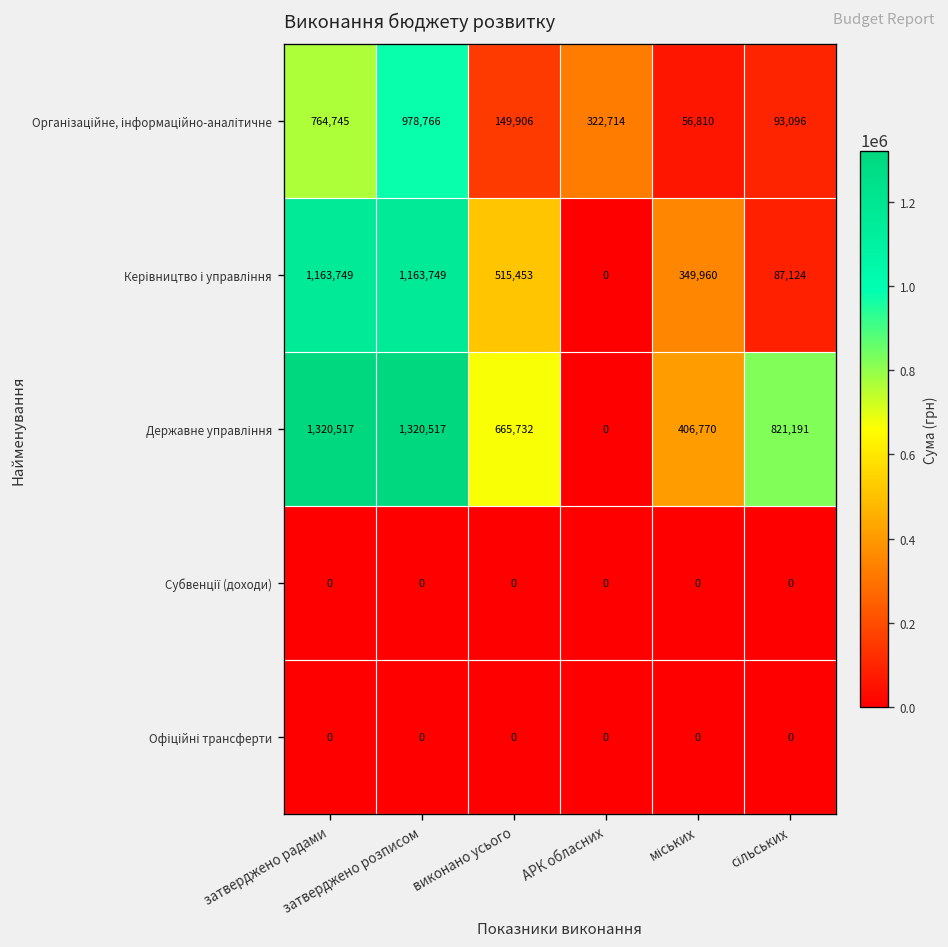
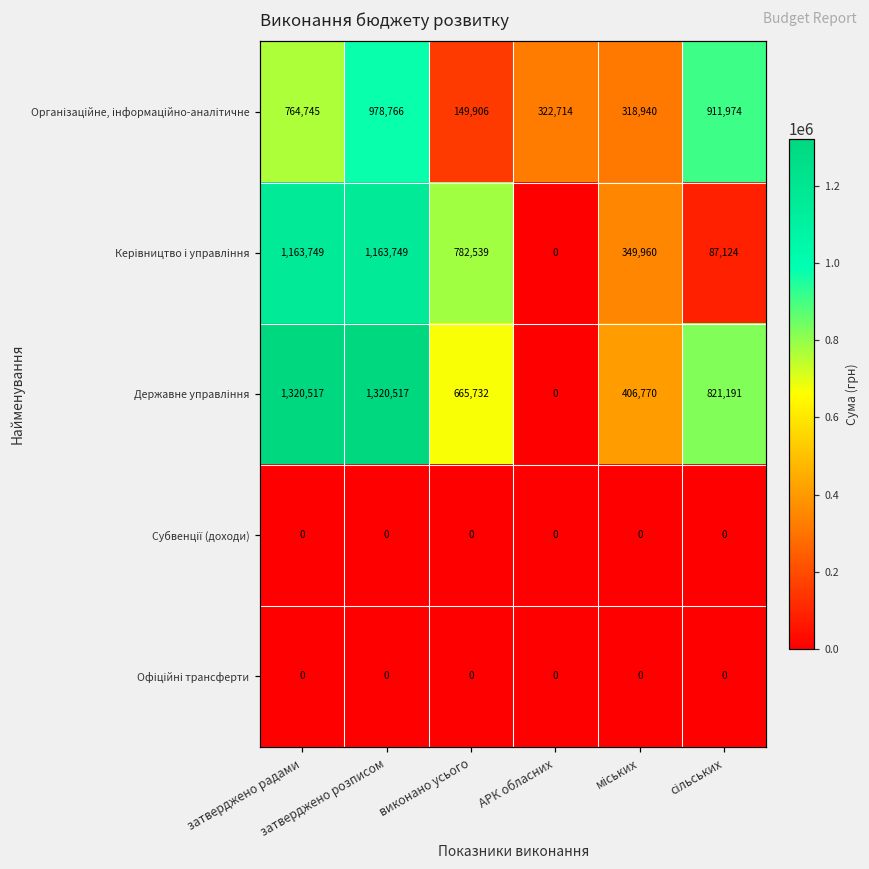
Організаційне, інформаційно-аналітичне, міських: 56,810 -> 318,940
Організаційне, інформаційно-аналітичне, сільських: 93,096 -> 911,974
Керівництво і управління, виконано усього: 515,453 -> 782,539
